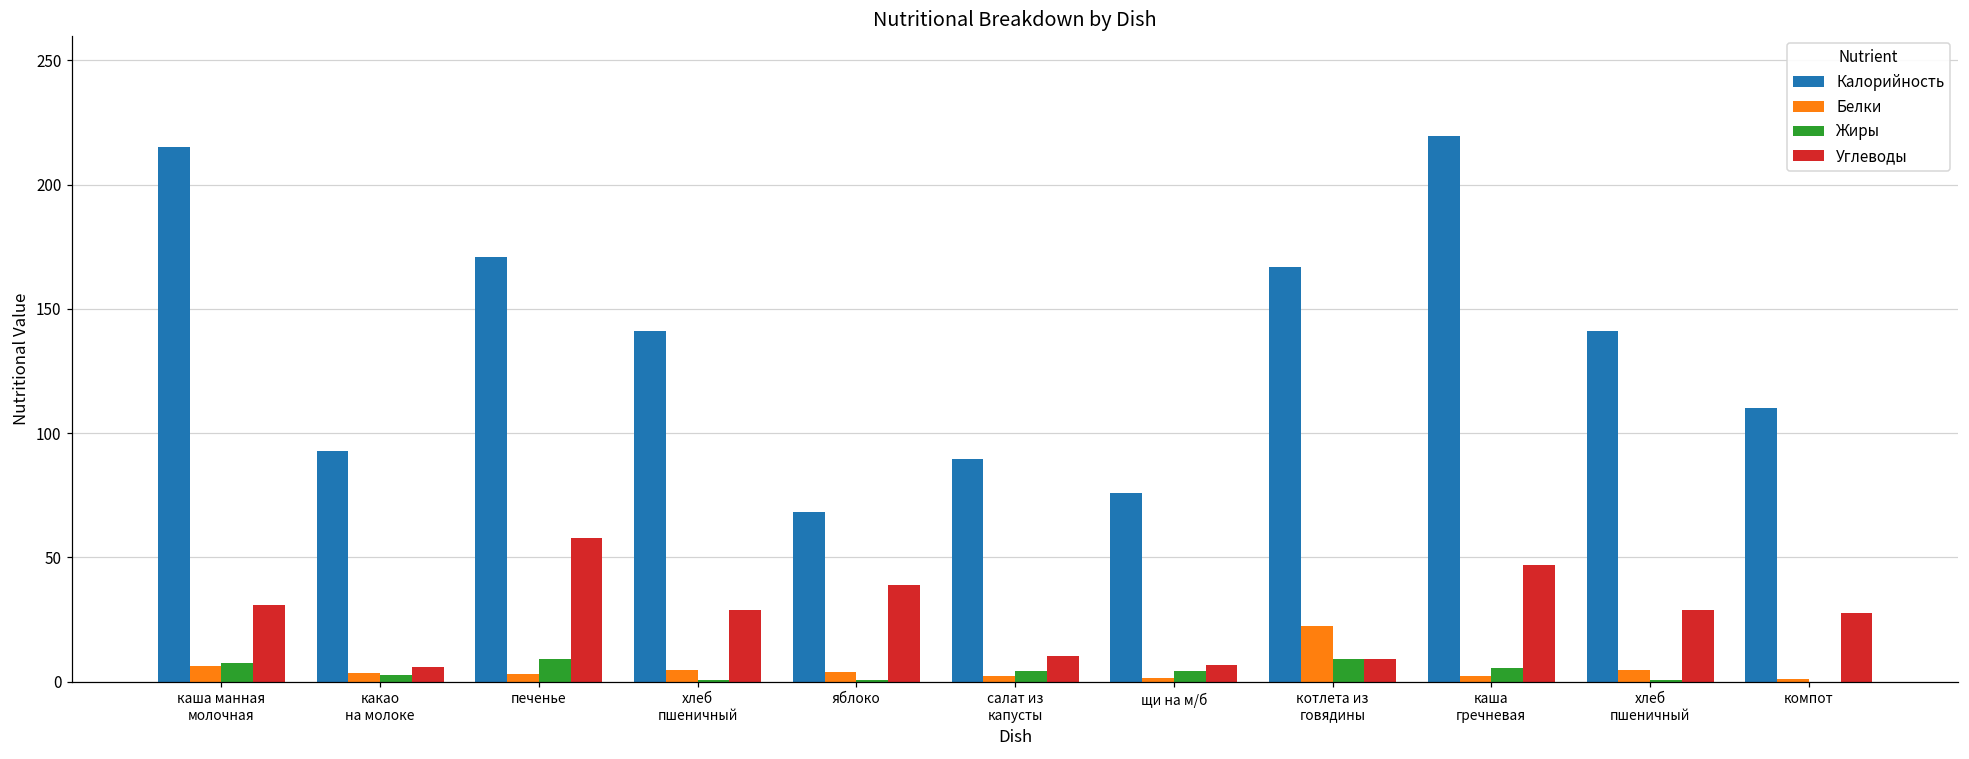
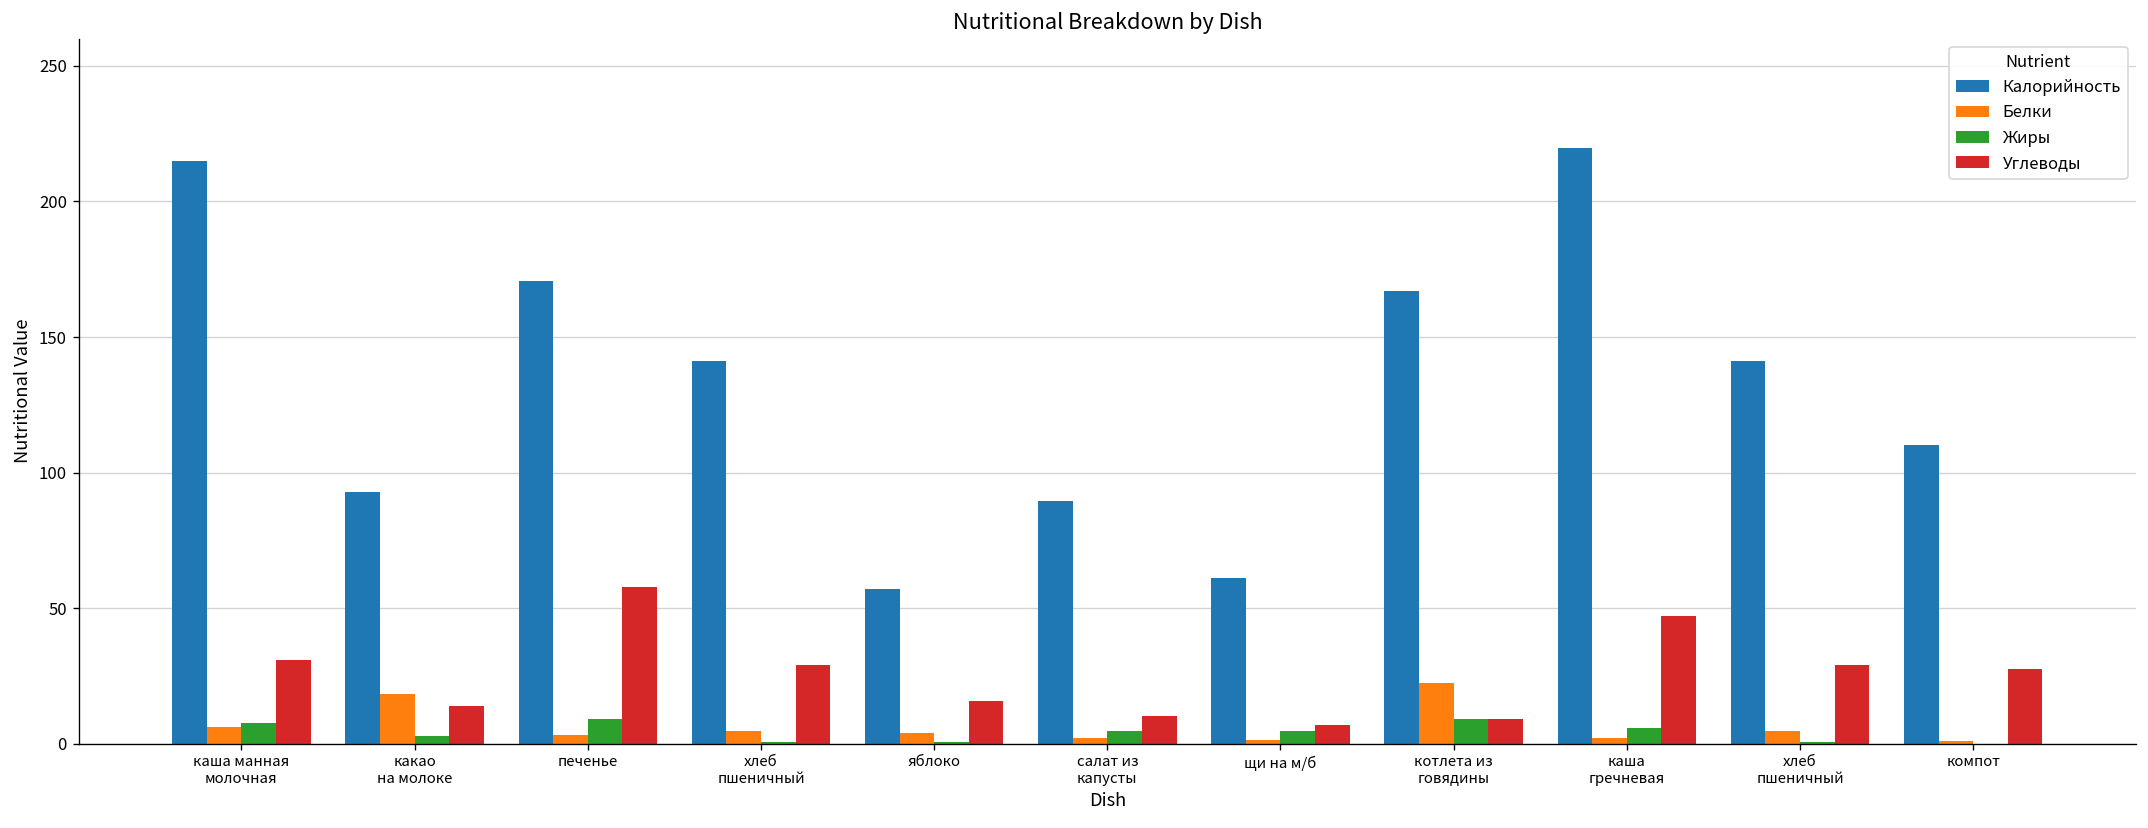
Белки, какао на молоке: 4 -> 18
Углеводы, какао на молоке: 6 -> 14
Калорийность, яблоко: 68 -> 57
Углеводы, яблоко: 39 -> 16
Калорийность, щи на м/б: 76 -> 61
